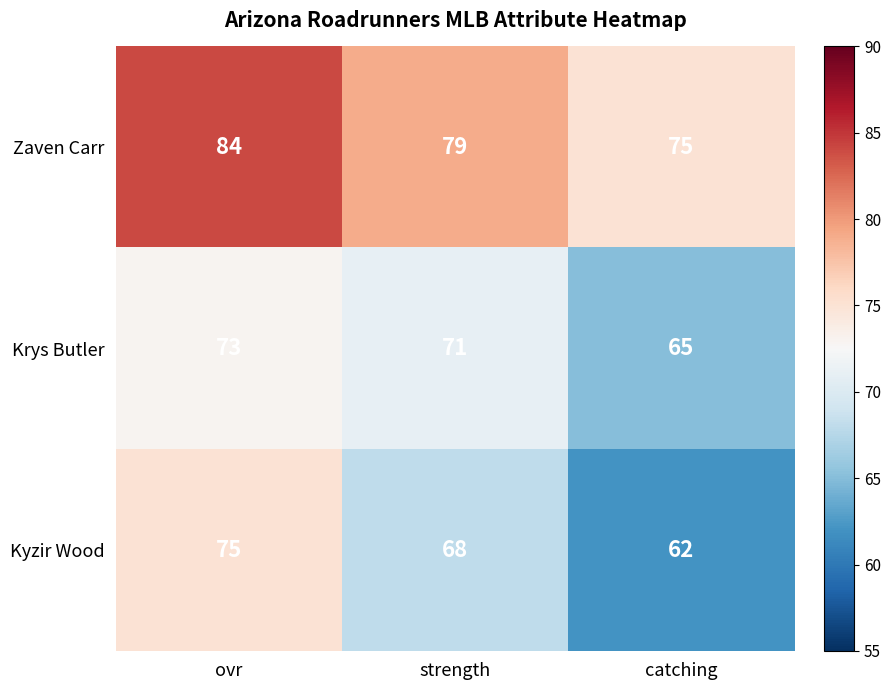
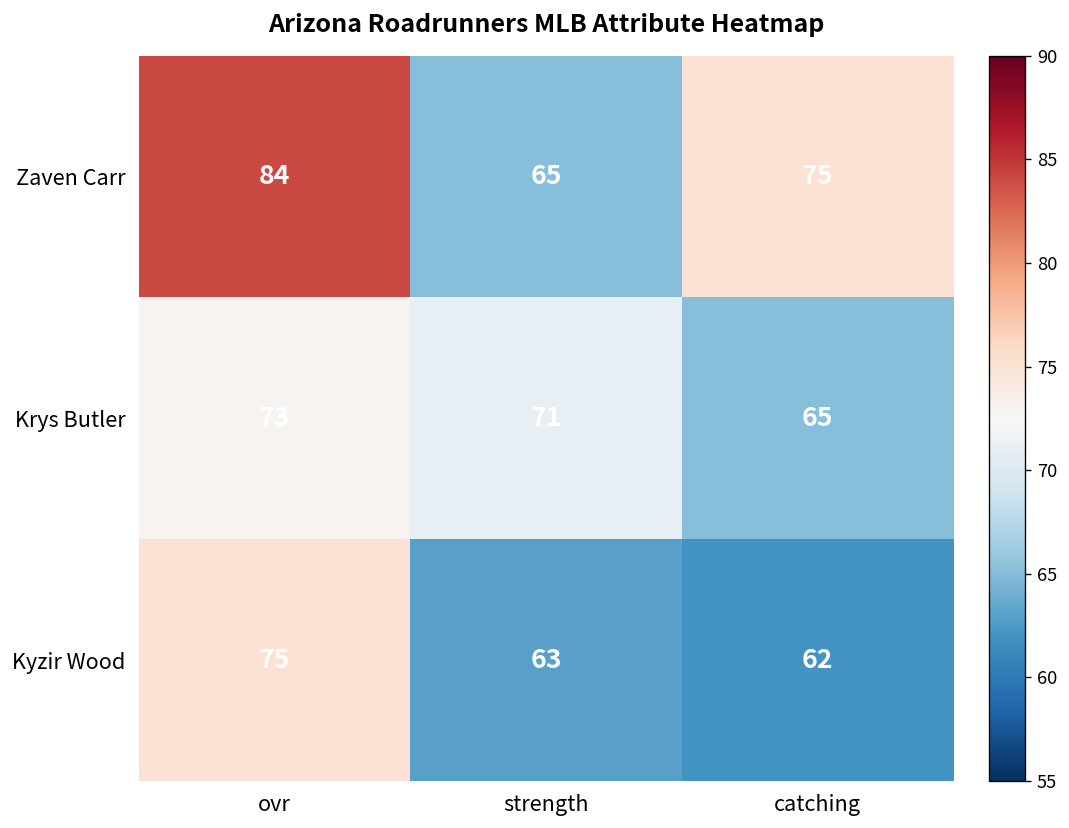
Zaven Carr, strength: 79 -> 65
Kyzir Wood, strength: 68 -> 63
